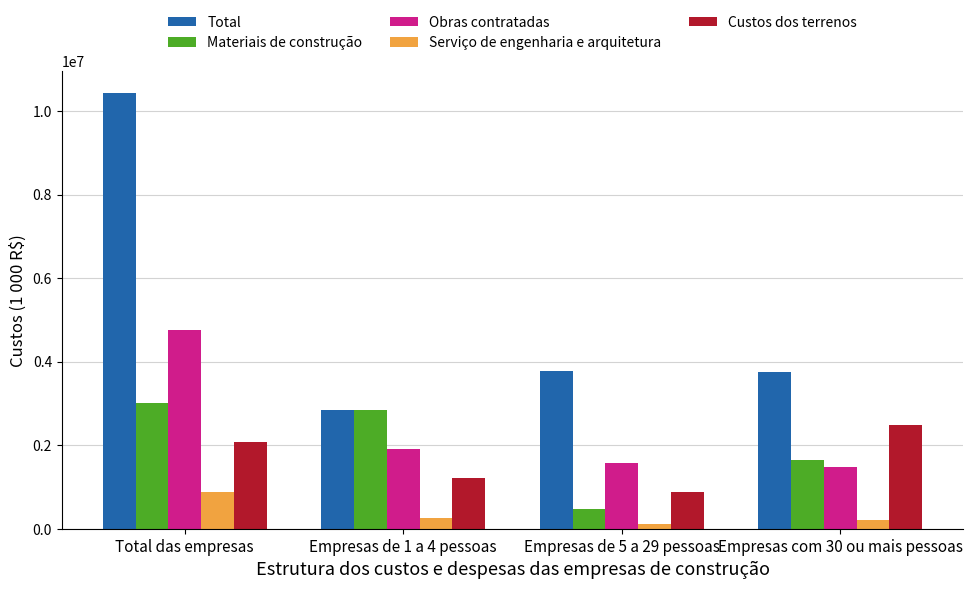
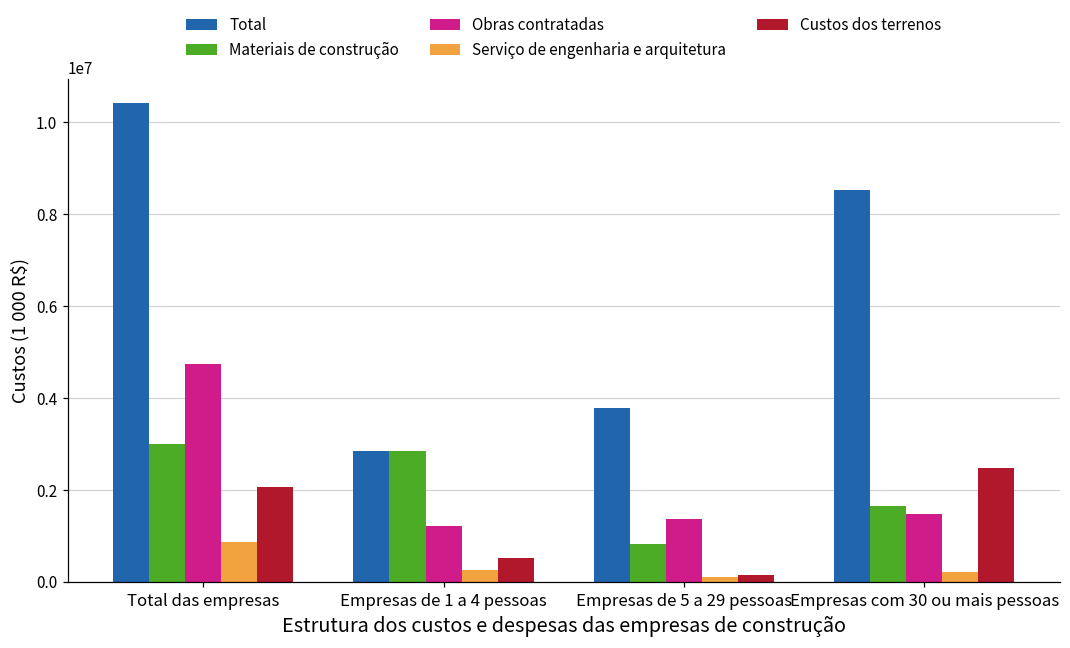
Obras contratadas, Empresas de 1 a 4 pessoas: 1900000 -> 1200000
Custos dos terrenos, Empresas de 1 a 4 pessoas: 1200000 -> 500000
Materiais de construção, Empresas de 5 a 29 pessoas: 500000 -> 800000
Obras contratadas, Empresas de 5 a 29 pessoas: 1600000 -> 1400000
Custos dos terrenos, Empresas de 5 a 29 pessoas: 900000 -> 100000
Total, Empresas com 30 ou mais pessoas: 3700000 -> 8500000
